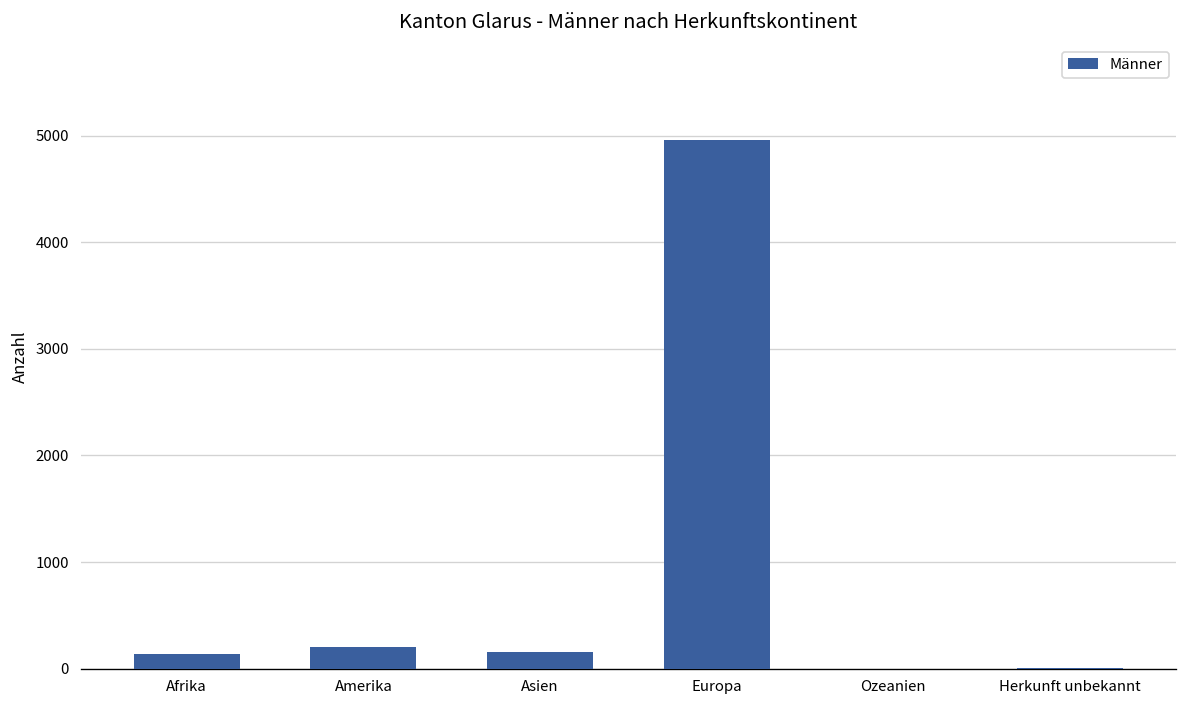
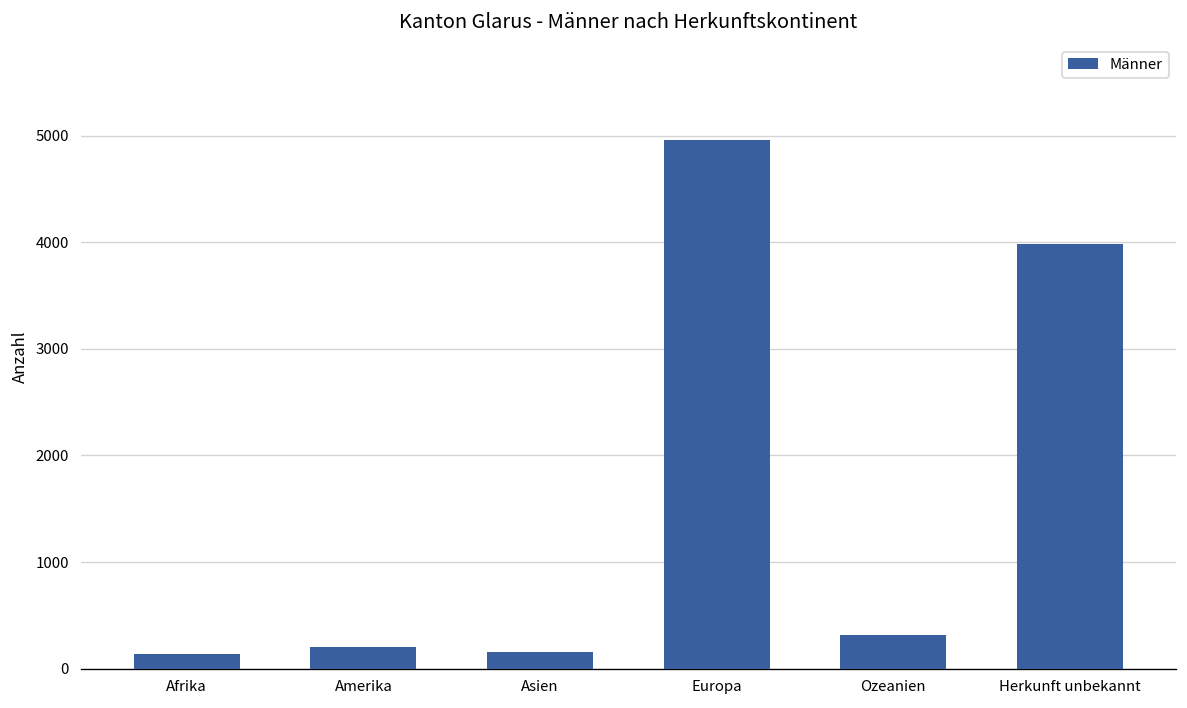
Ozeanien: 0 -> 300
Herkunft unbekannt: 0 -> 4000
